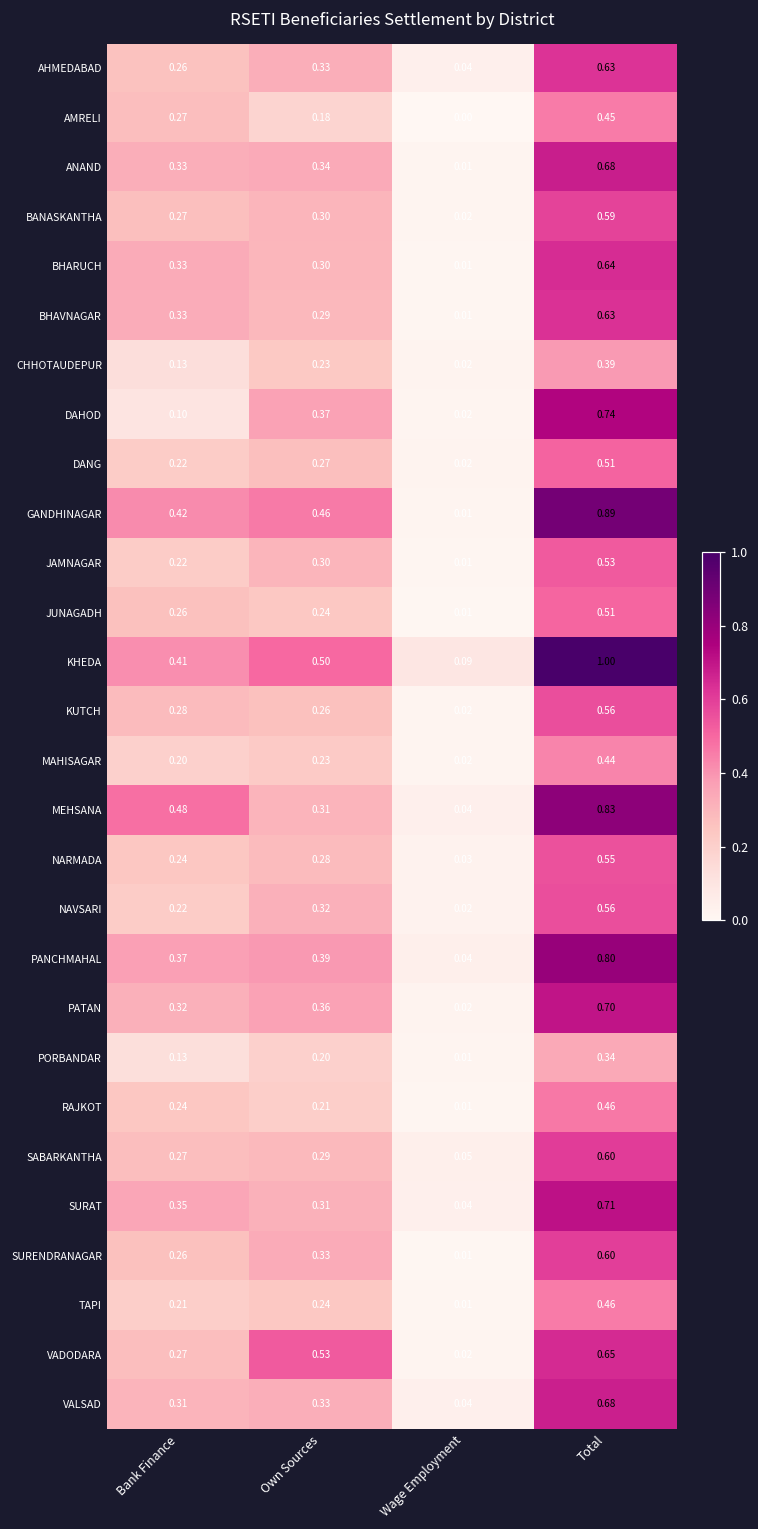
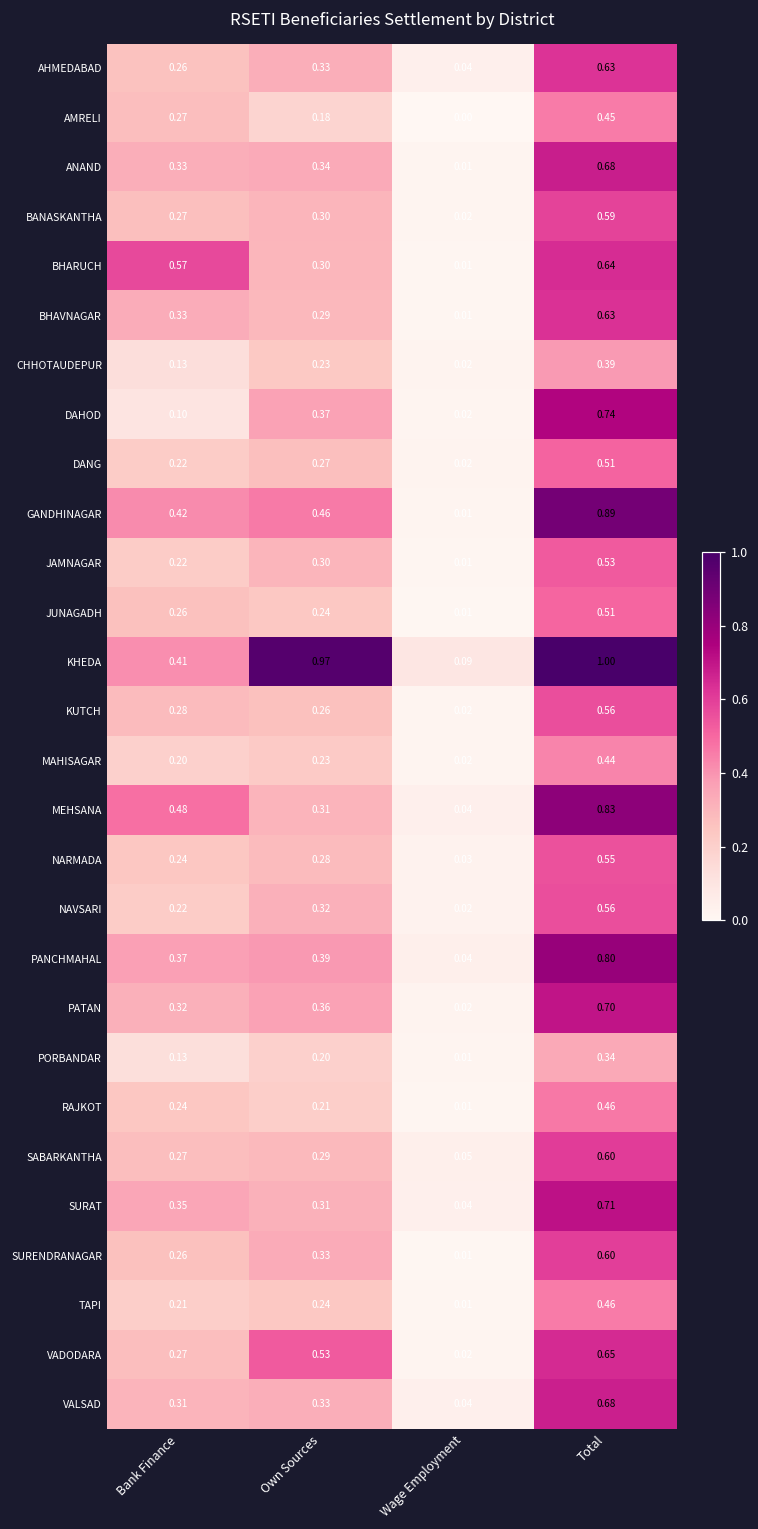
BHARUCH, Bank Finance: 0.33 -> 0.57
KHEDA, Own Sources: 0.50 -> 0.97
